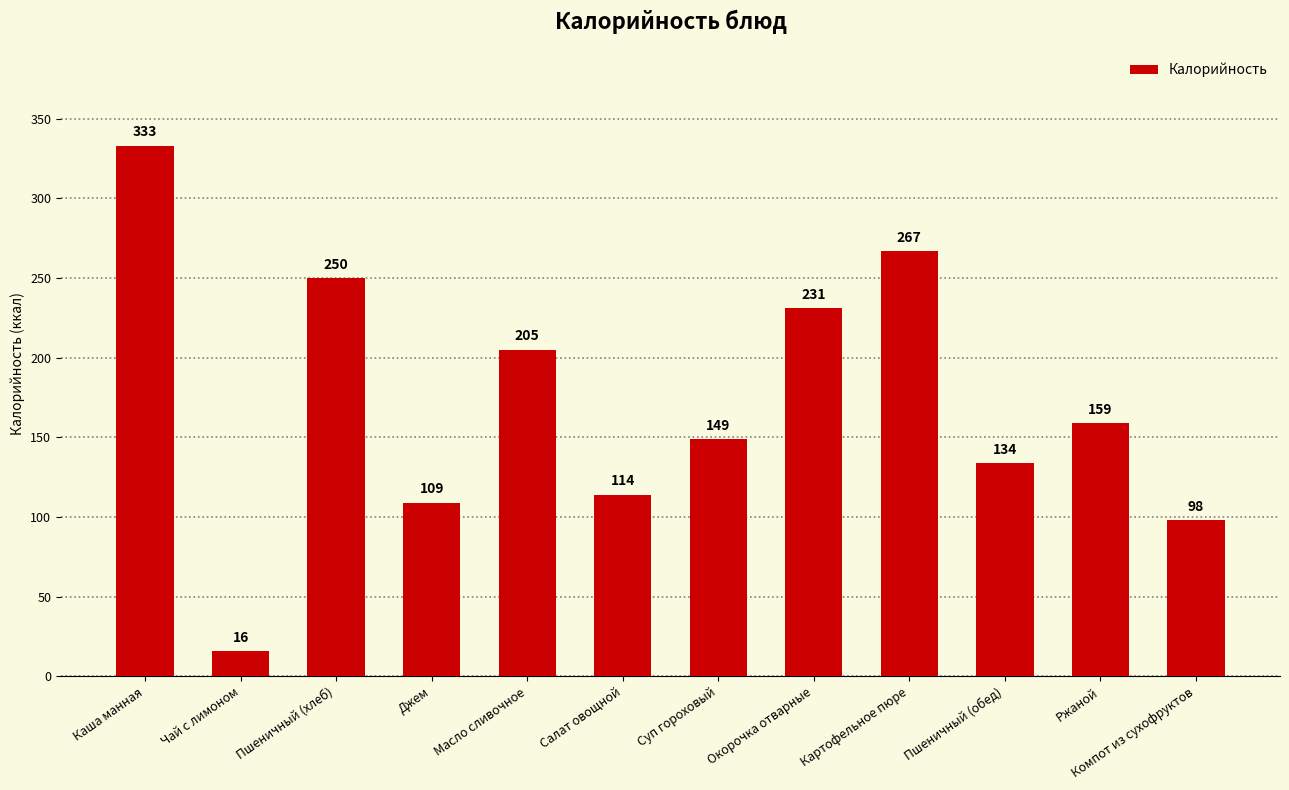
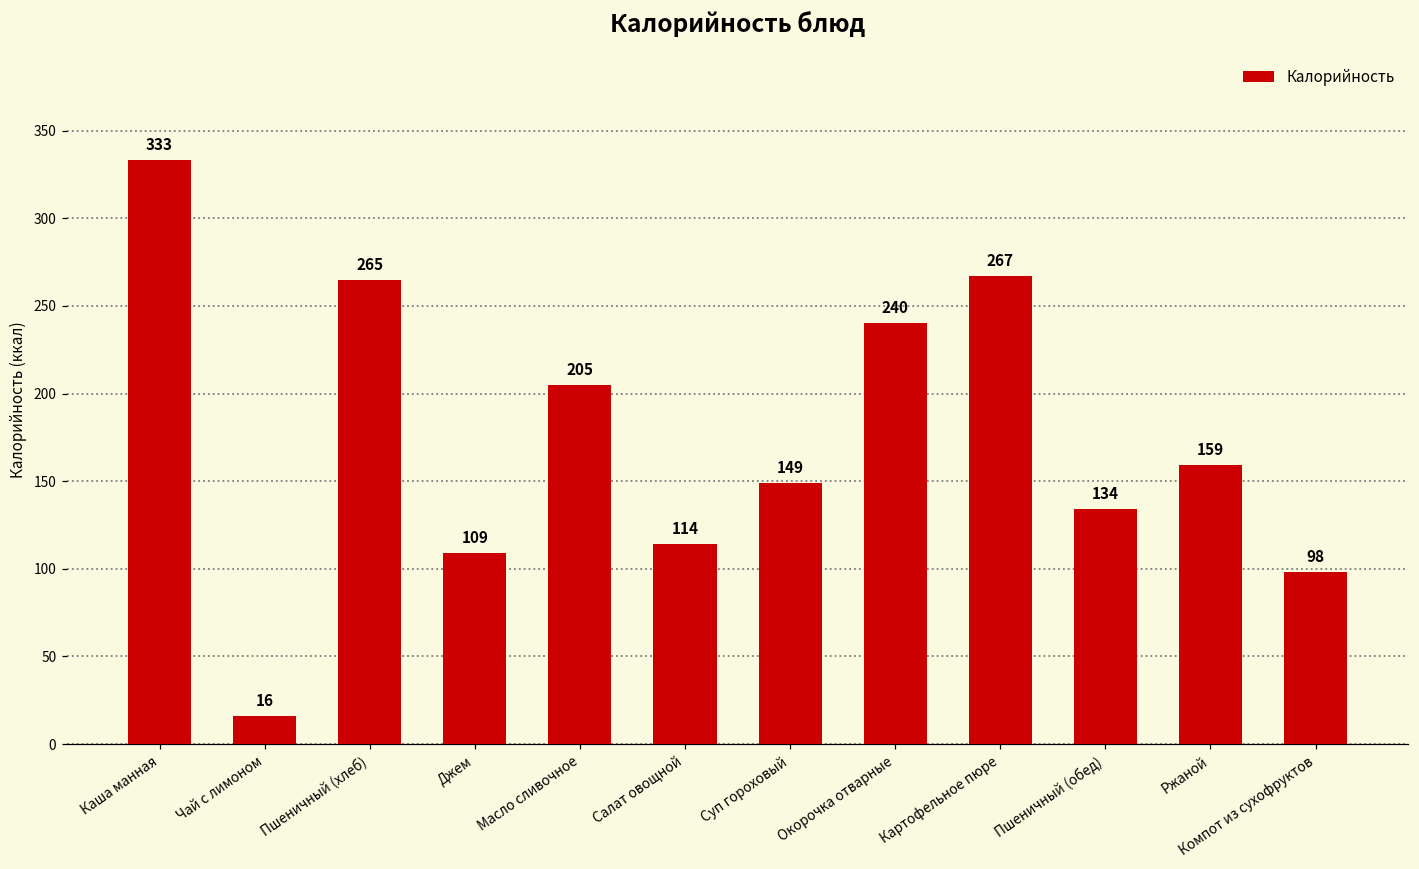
Пшеничный (хлеб): 250 -> 265
Окорочка отварные: 231 -> 240
